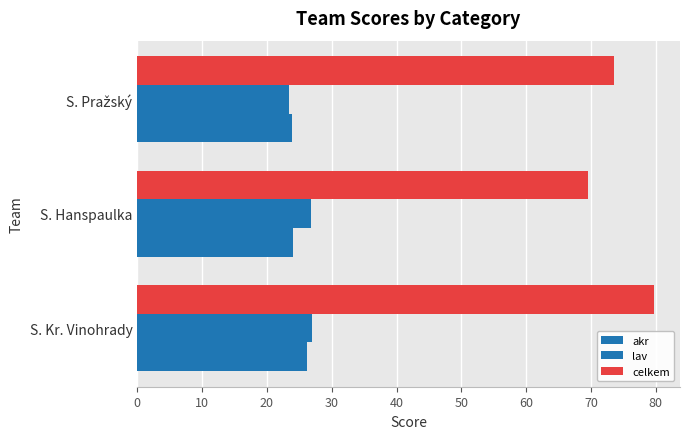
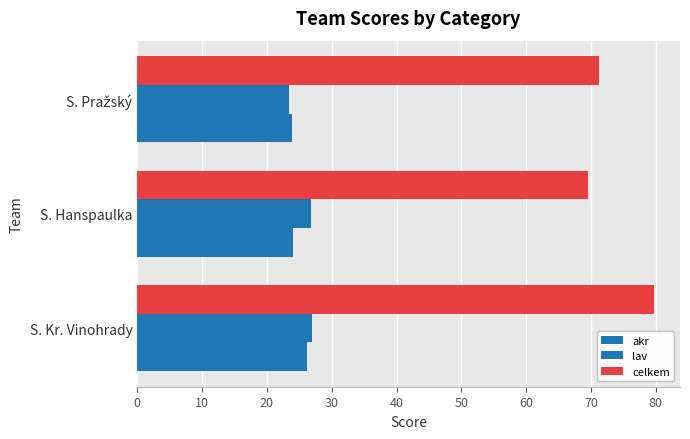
celkem, S. Pražský: 74 -> 71
